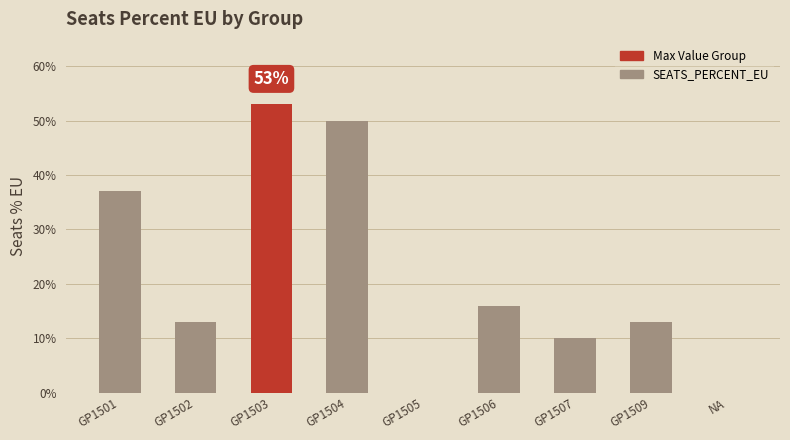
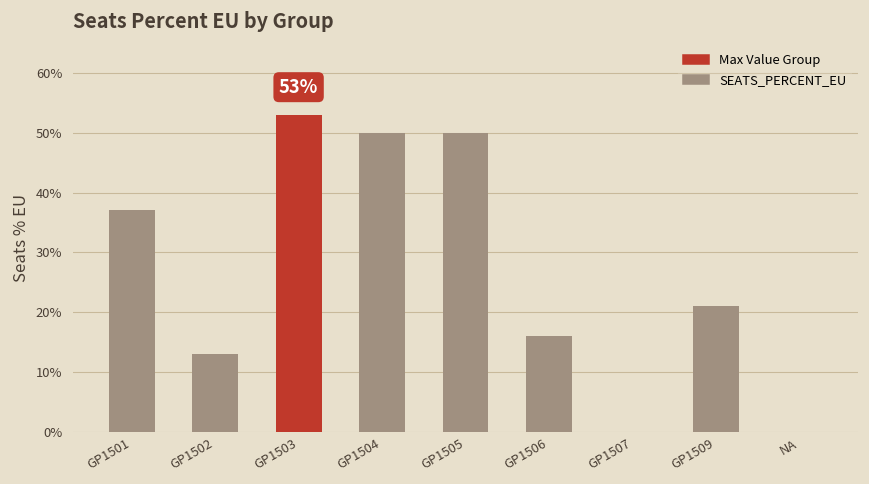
GP1505: 0% -> 50%
GP1507: 10% -> 0%
GP1509: 13% -> 21%
